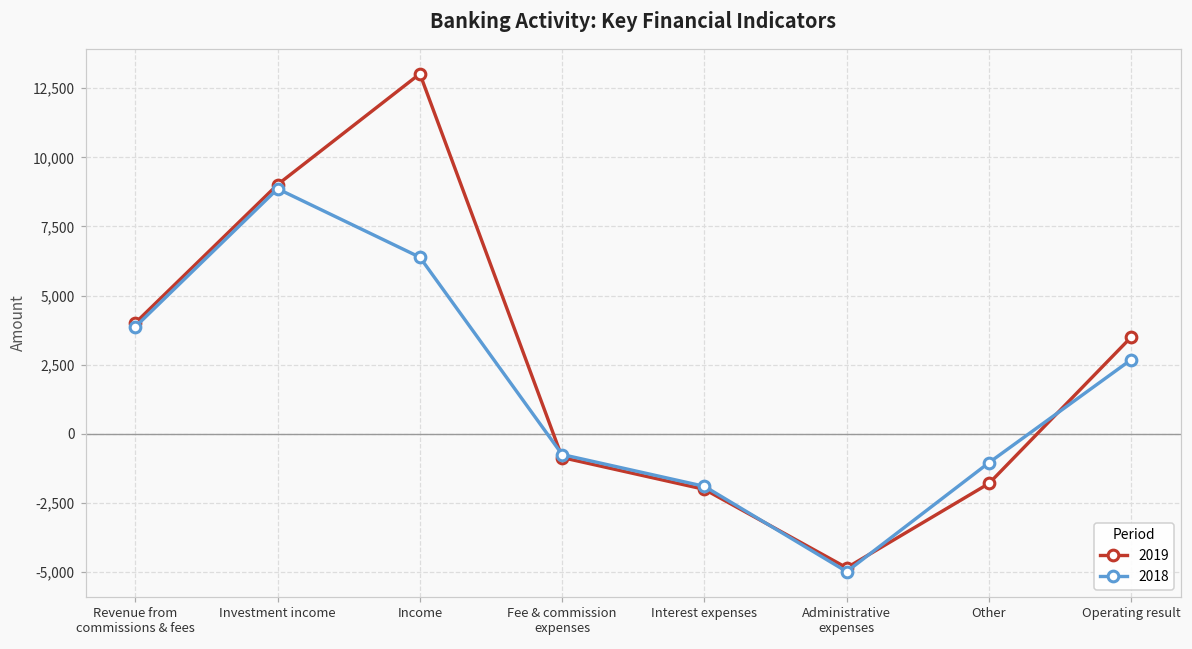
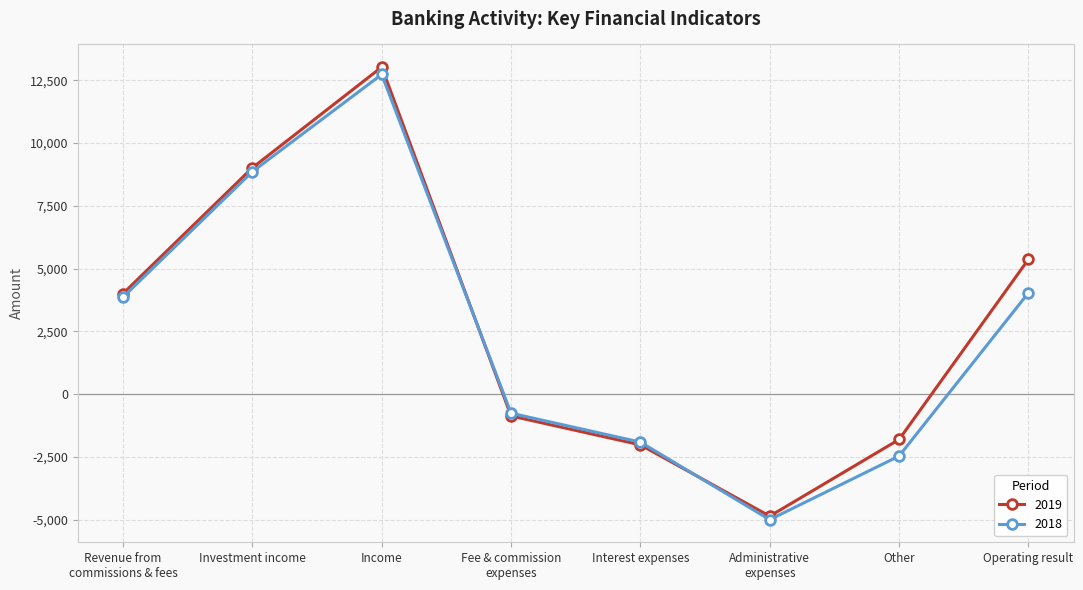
2018, Income: 6,400 -> 12,700
2018, Other: -1,000 -> -2,500
2019, Operating result: 3,500 -> 5,400
2018, Operating result: 2,700 -> 4,000
